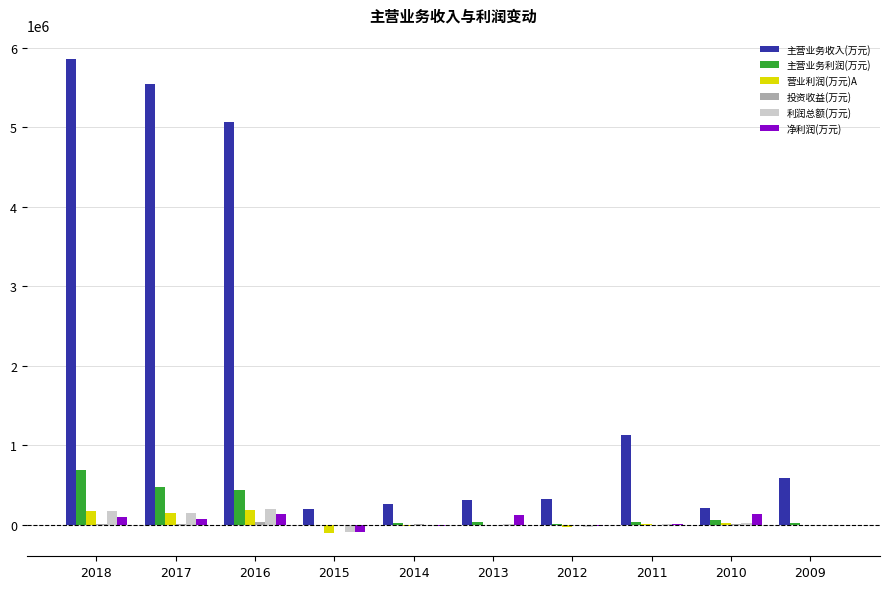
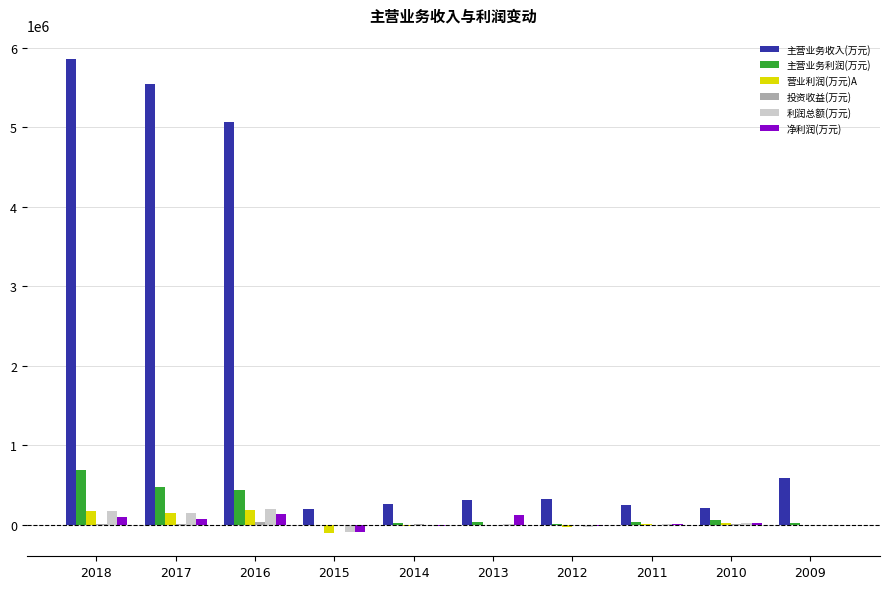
主营业务收入(万元), 2011: 1100000 -> 200000
净利润(万元), 2010: 100000 -> 0
